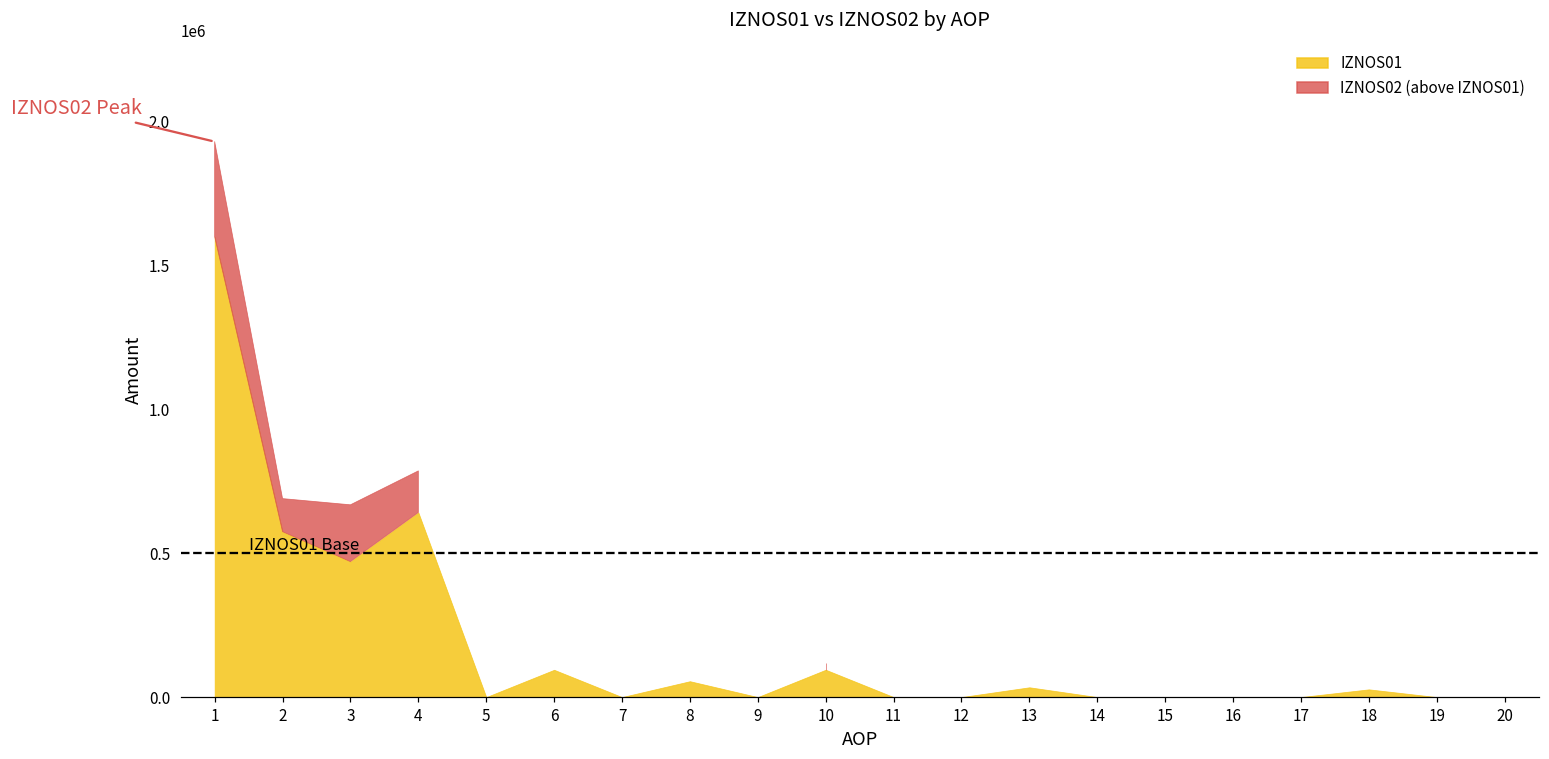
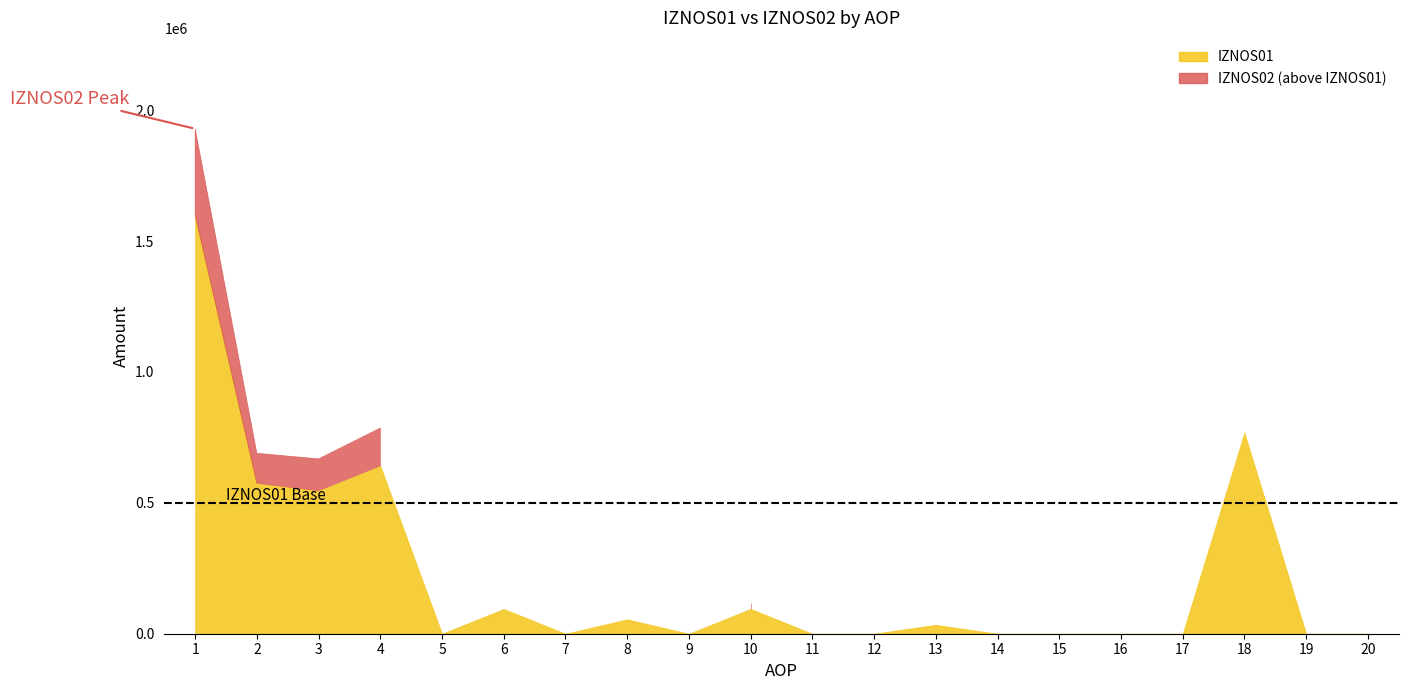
3: 470000 -> 550000
18: 30000 -> 770000
